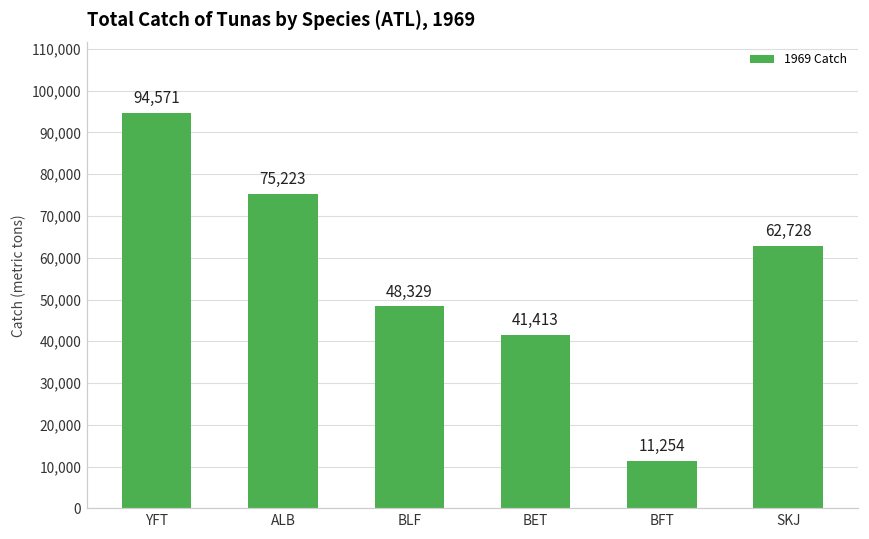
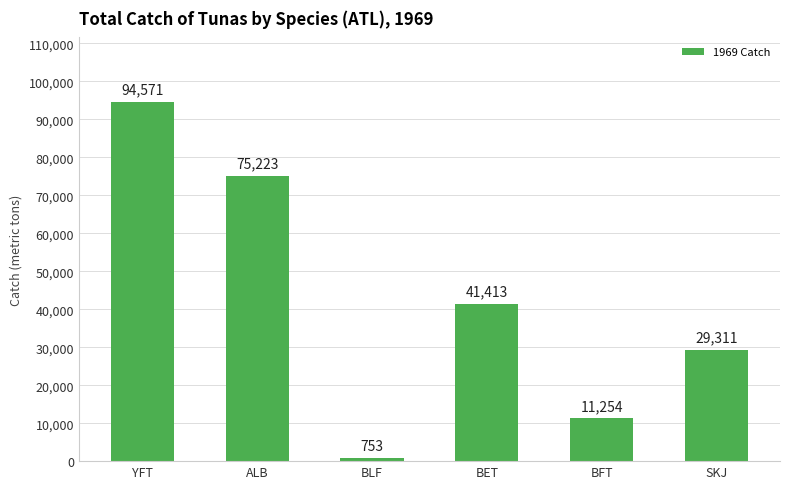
BLF: 48,329 -> 753
SKJ: 62,728 -> 29,311
